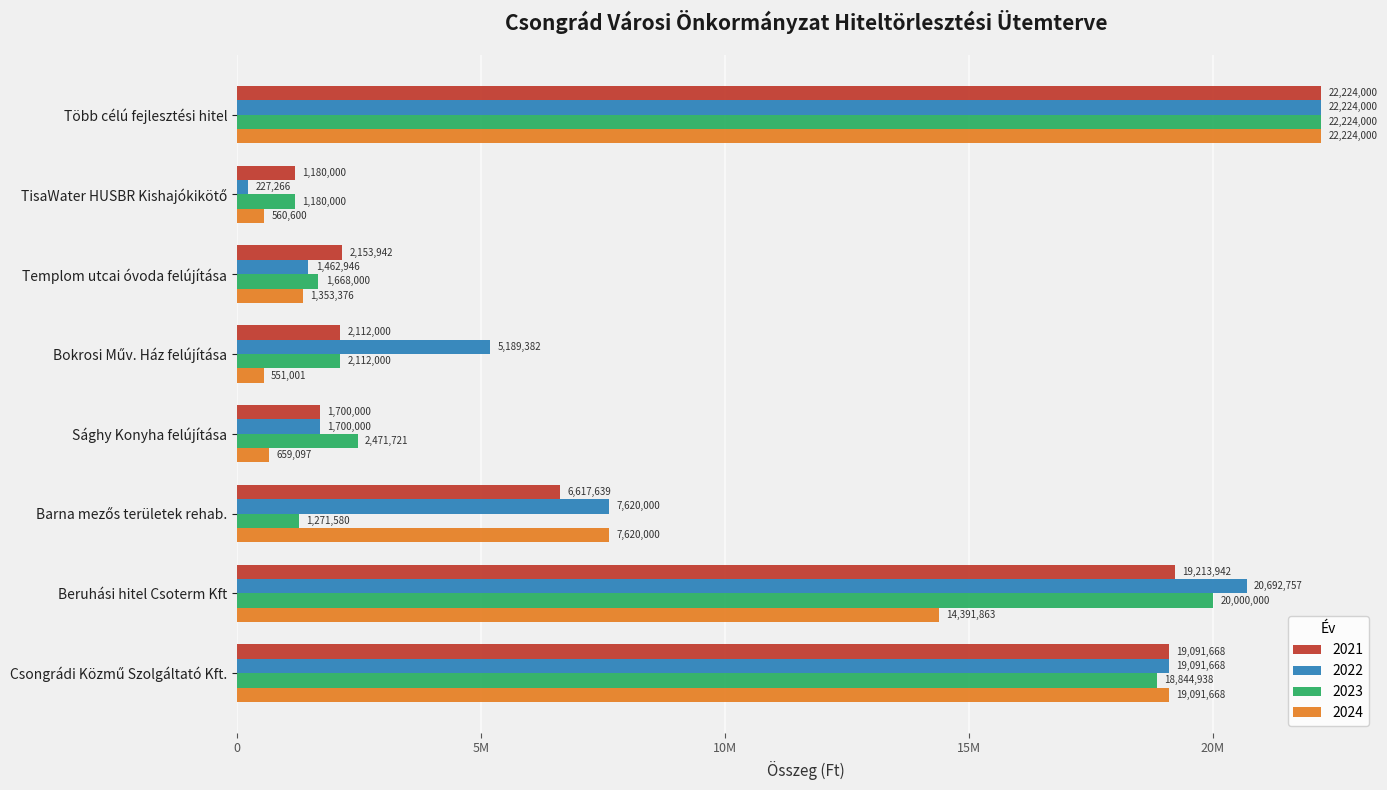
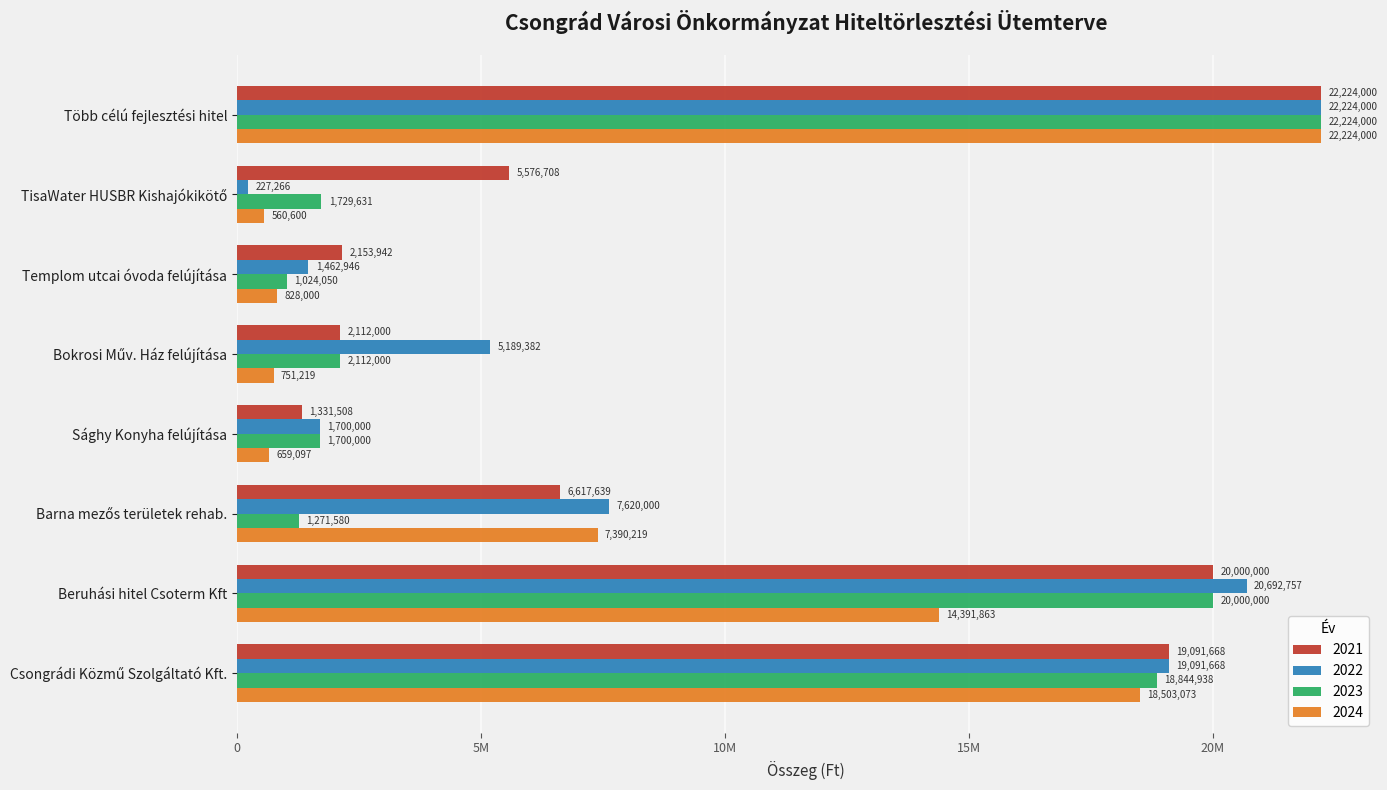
2021, TisaWater HUSBR Kishajókikötő: 1,180,000 -> 5,576,708
2023, TisaWater HUSBR Kishajókikötő: 1,180,000 -> 1,729,631
2023, Templom utcai óvoda felújítása: 1,668,000 -> 1,024,050
2024, Templom utcai óvoda felújítása: 1,353,376 -> 828,000
2024, Bokrosi Műv. Ház felújítása: 551,001 -> 751,219
2021, Sághy Konyha felújítása: 1,700,000 -> 1,331,508
2023, Sághy Konyha felújítása: 2,471,721 -> 1,700,000
2024, Barna mezős területek rehab.: 7,620,000 -> 7,390,219
2021, Beruhási hitel Csoterm Kft: 19,213,942 -> 20,000,000
2024, Csongrádi Közmű Szolgáltató Kft.: 19,091,668 -> 18,503,073
